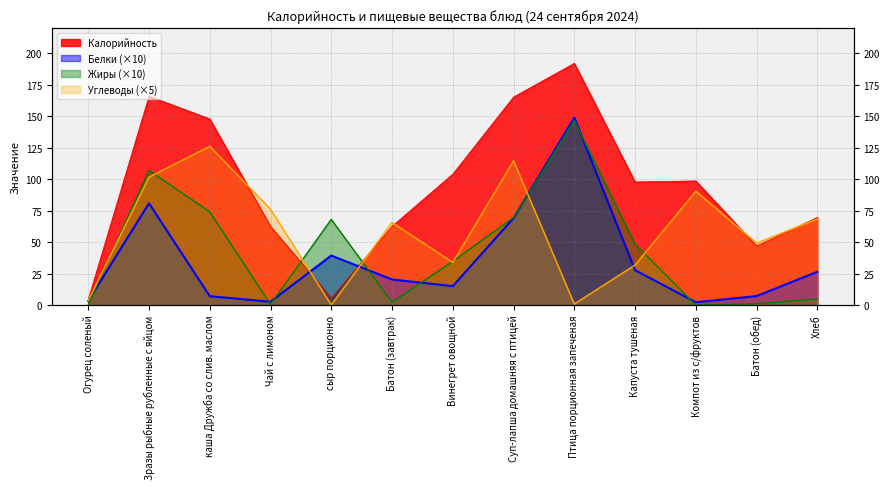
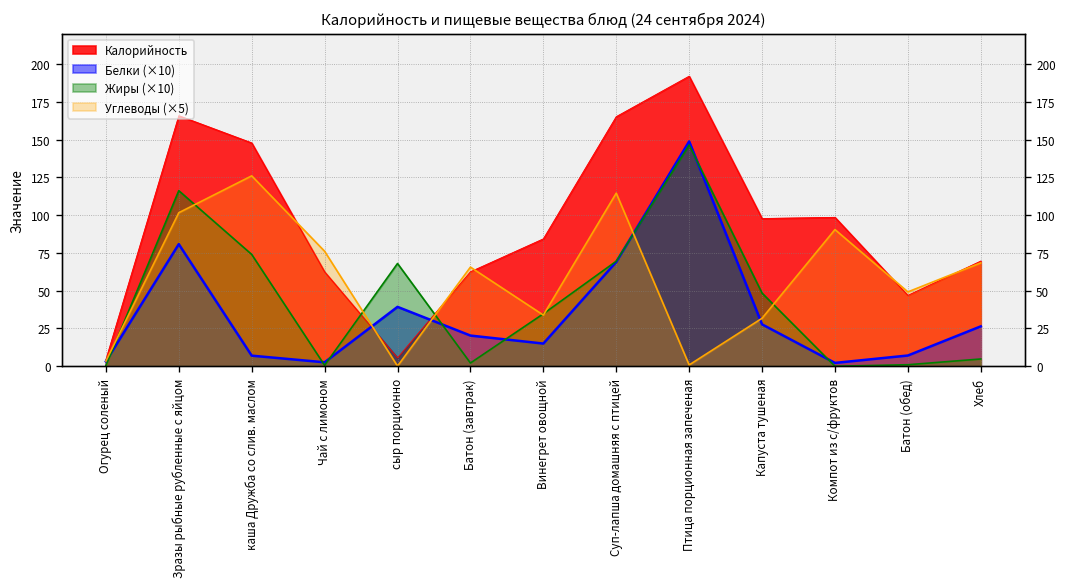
Жиры (×10), Зразы рыбные рубленные с яйцом: 107 -> 116
Калорийность, Винегрет овощной: 104 -> 84
